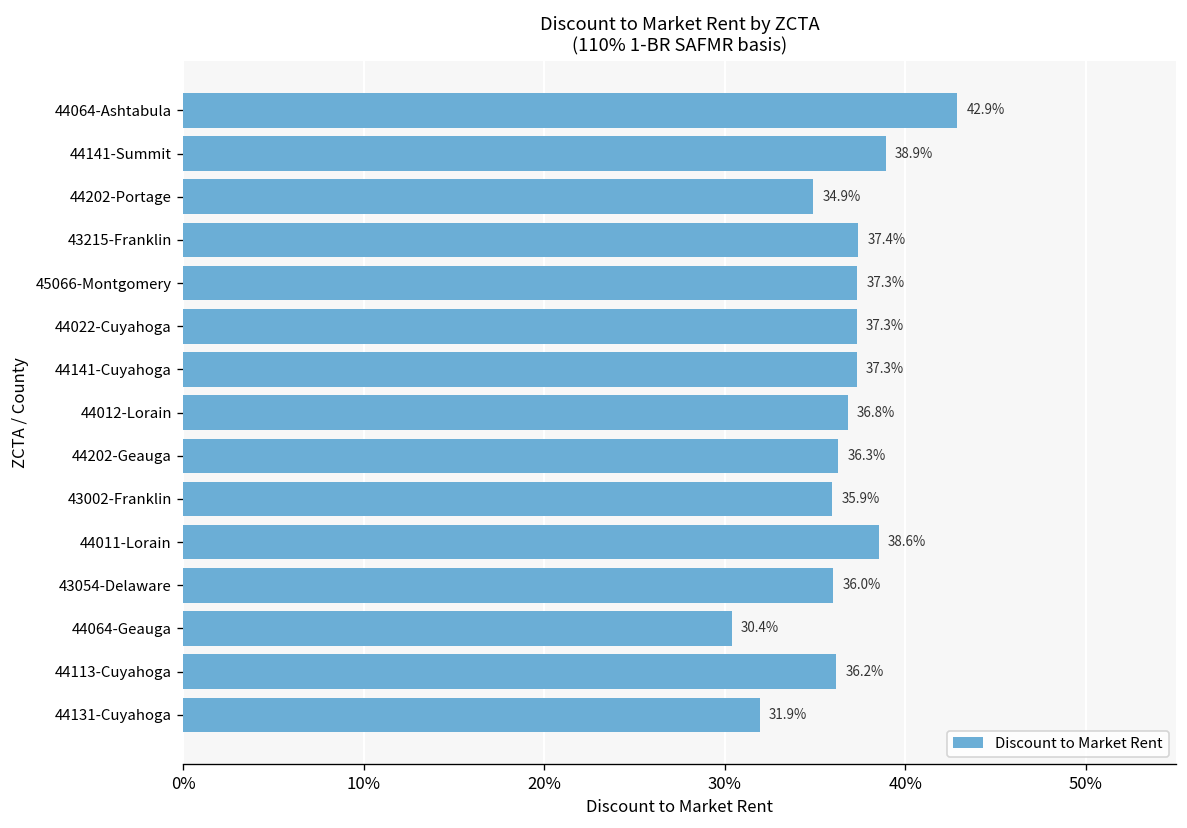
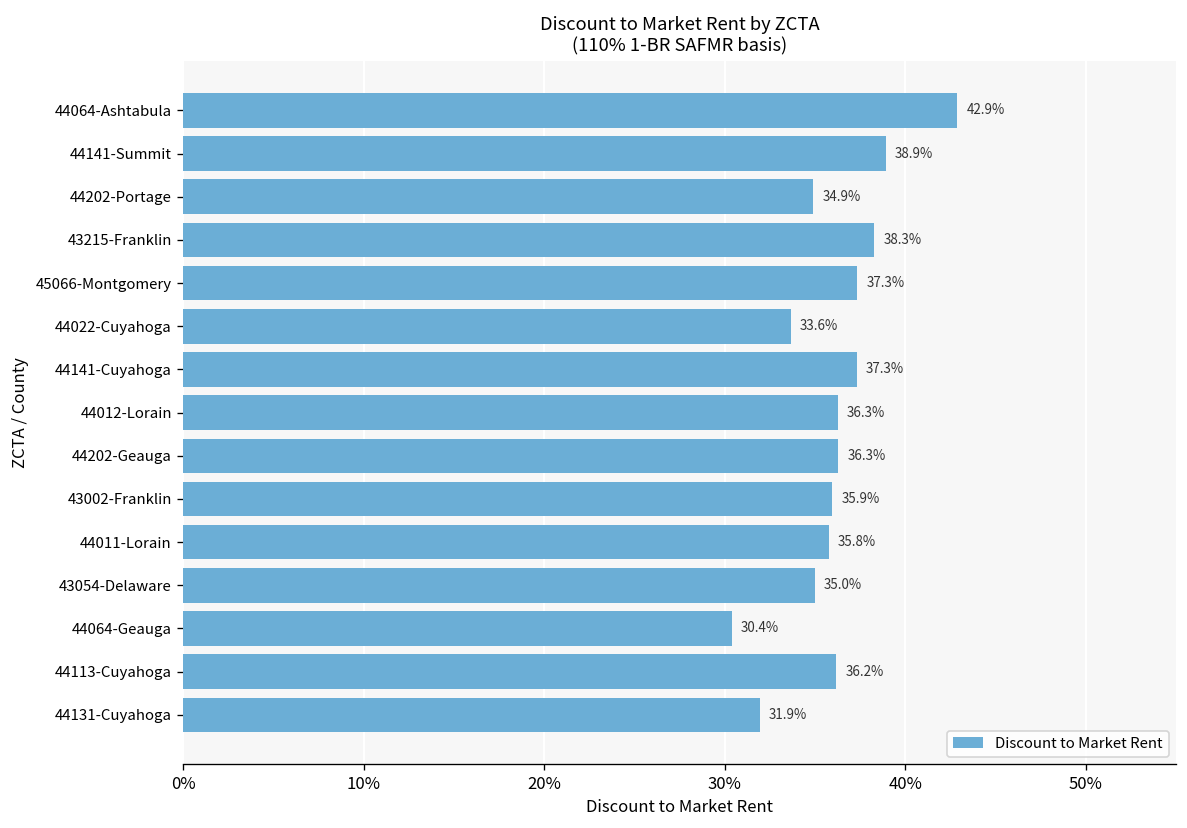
43215-Franklin: 37.4% -> 38.3%
44022-Cuyahoga: 37.3% -> 33.6%
44012-Lorain: 36.8% -> 36.3%
44011-Lorain: 38.6% -> 35.8%
43054-Delaware: 36.0% -> 35.0%
